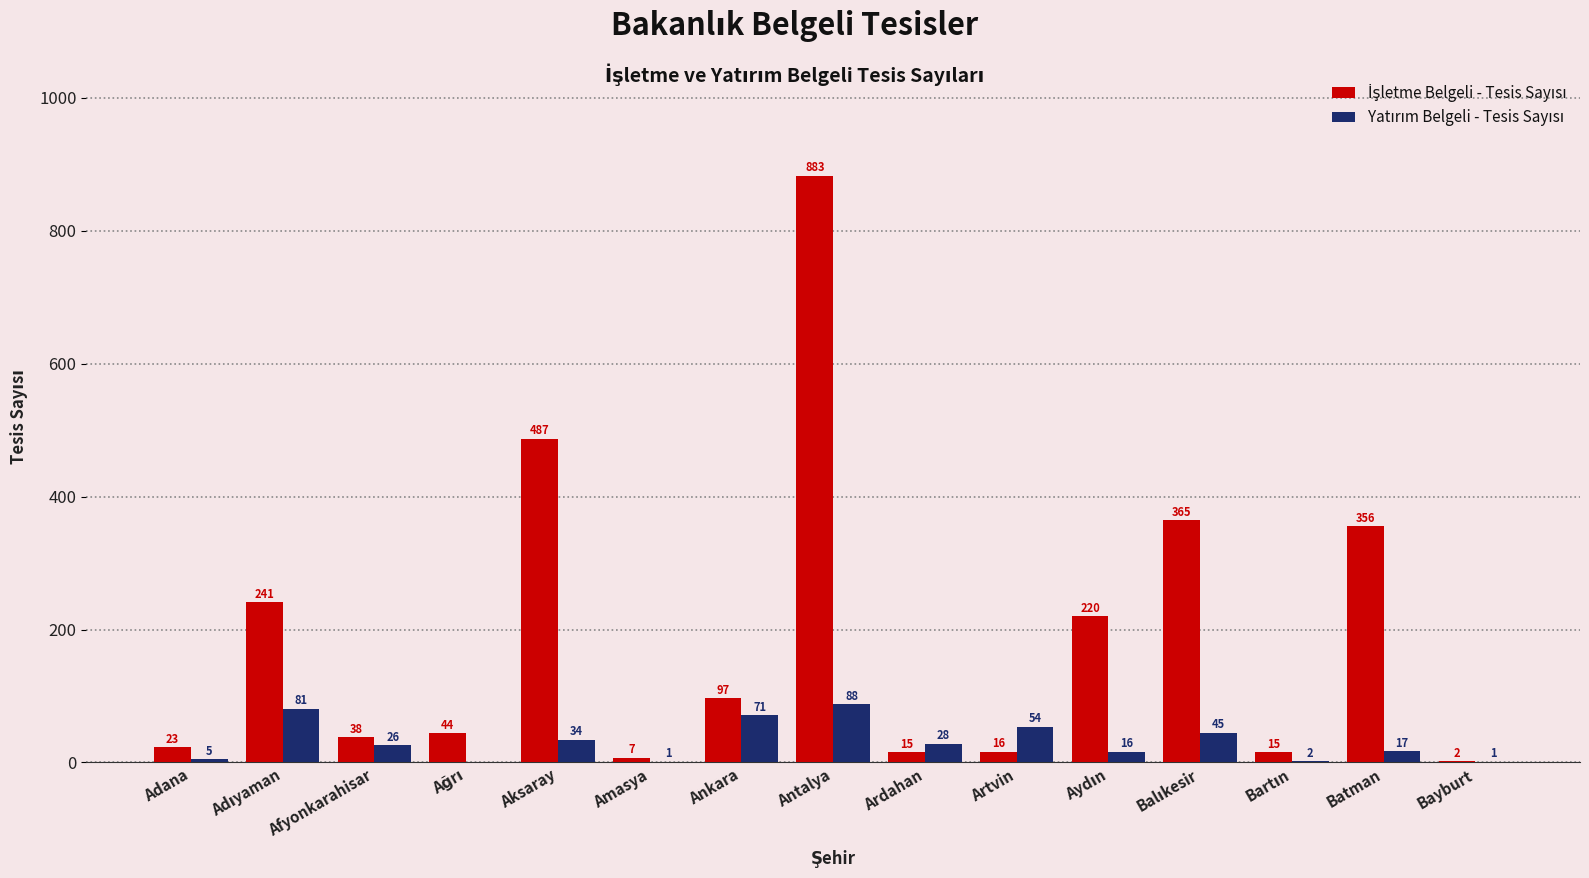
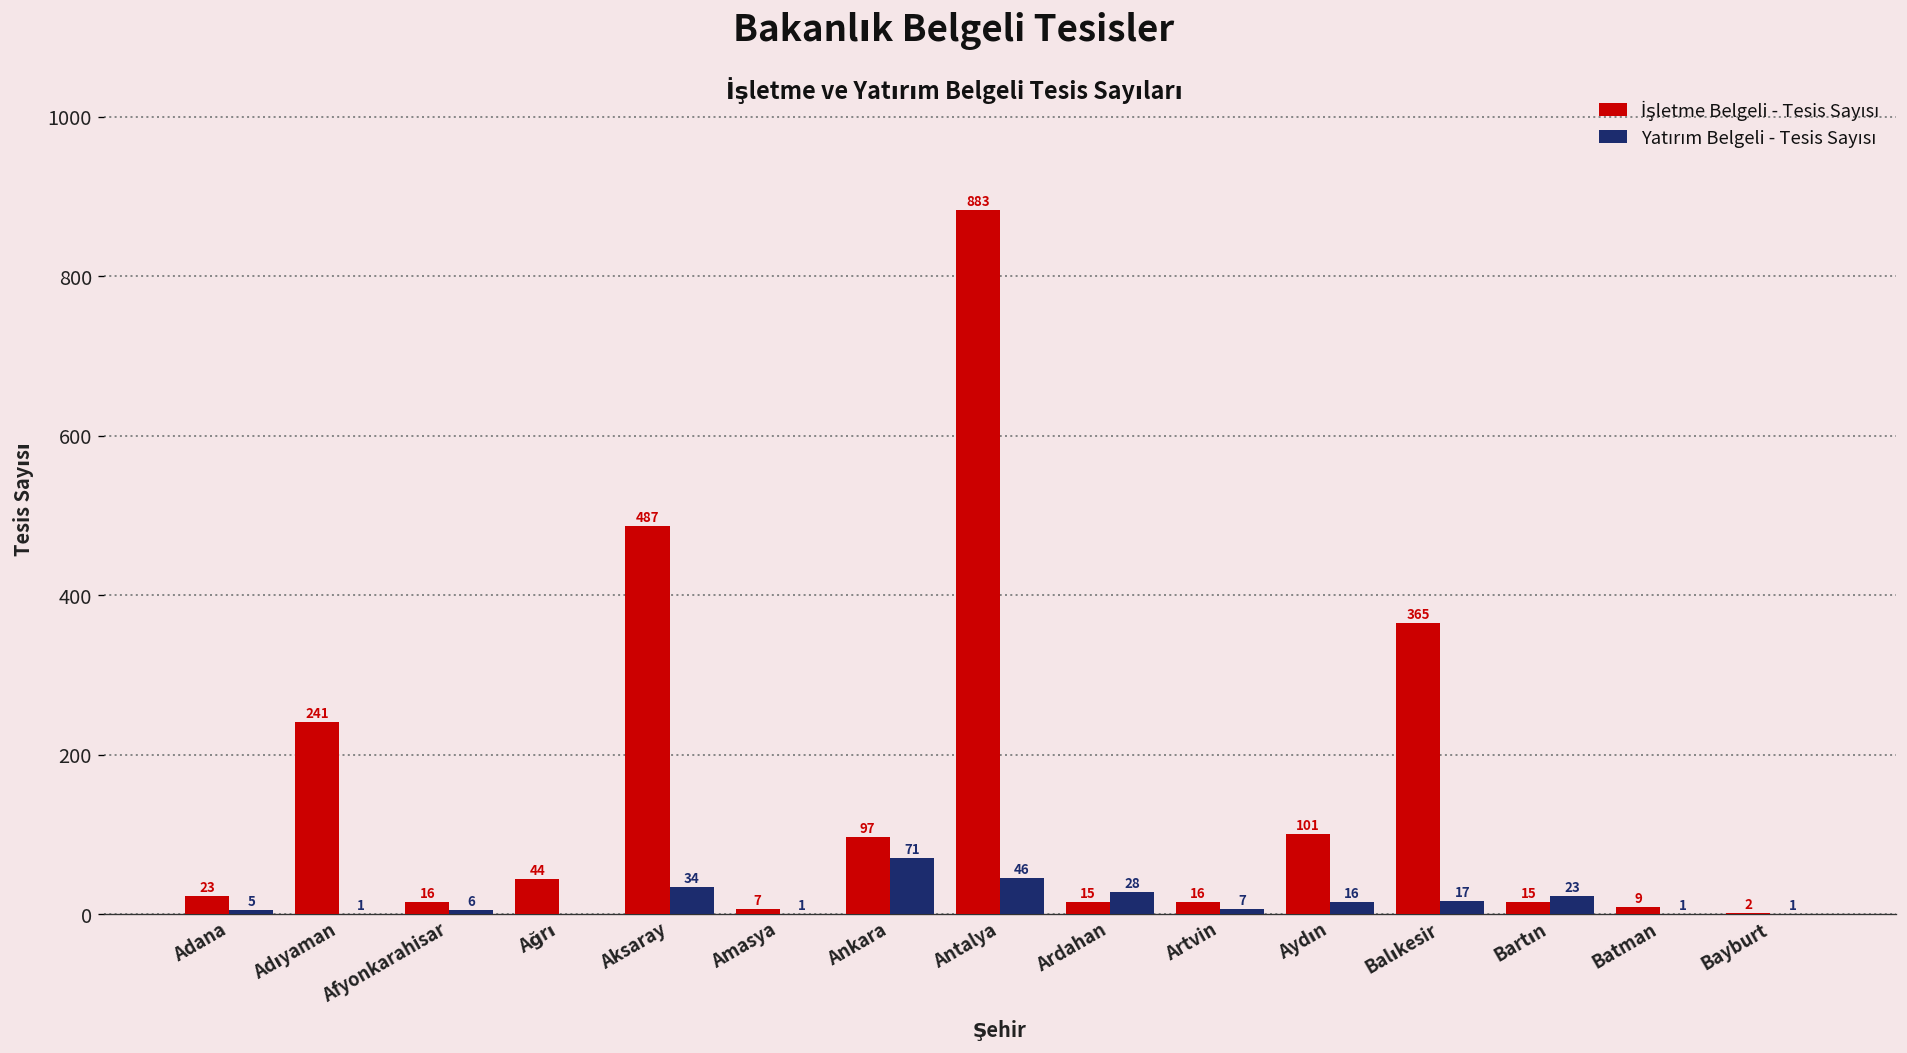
Yatırım Belgeli - Tesis Sayısı, Adıyaman: 81 -> 1
İşletme Belgeli - Tesis Sayısı, Afyonkarahisar: 38 -> 16
Yatırım Belgeli - Tesis Sayısı, Afyonkarahisar: 26 -> 6
Yatırım Belgeli - Tesis Sayısı, Antalya: 88 -> 46
Yatırım Belgeli - Tesis Sayısı, Artvin: 54 -> 7
İşletme Belgeli - Tesis Sayısı, Aydın: 220 -> 101
Yatırım Belgeli - Tesis Sayısı, Balıkesir: 45 -> 17
Yatırım Belgeli - Tesis Sayısı, Bartın: 2 -> 23
İşletme Belgeli - Tesis Sayısı, Batman: 356 -> 9
Yatırım Belgeli - Tesis Sayısı, Batman: 17 -> 1
